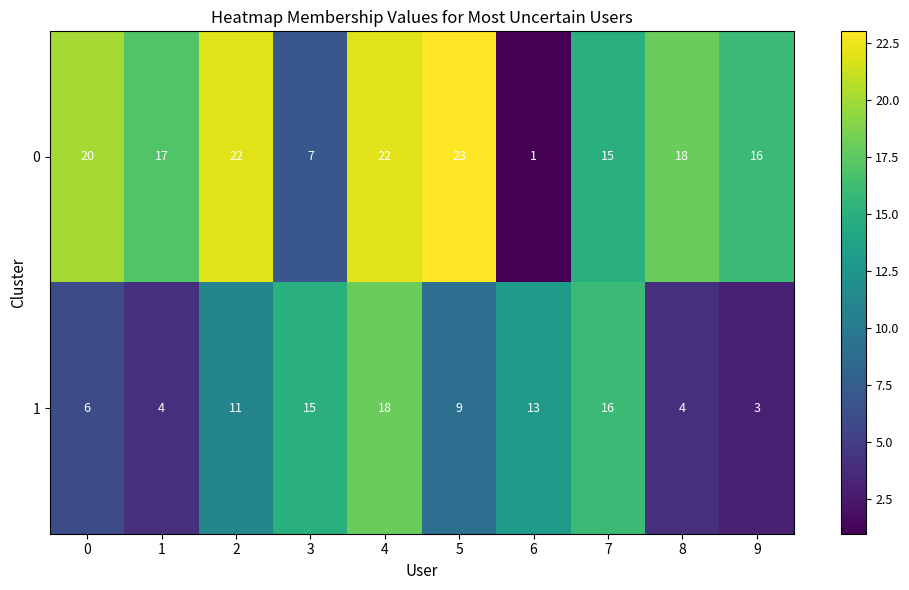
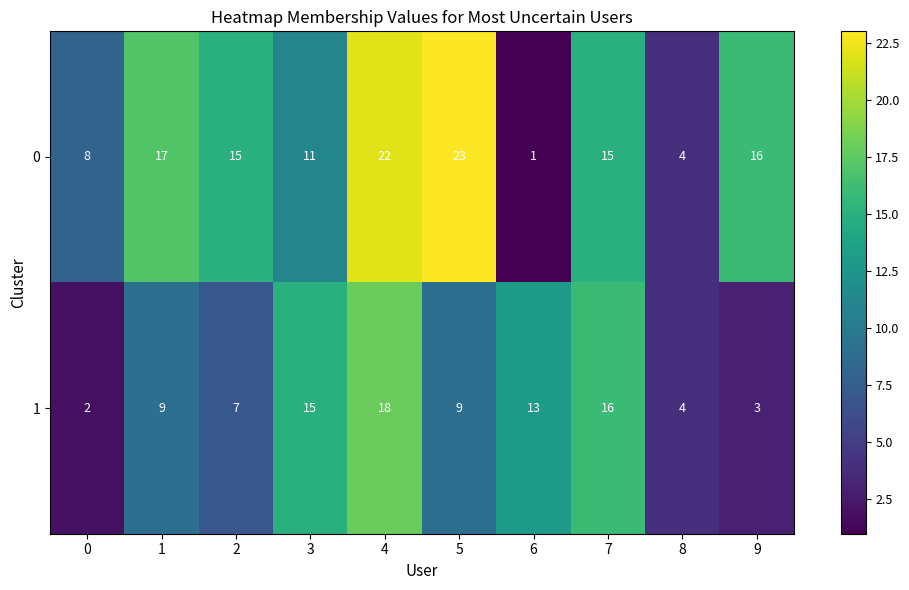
0, 0: 20 -> 8
0, 2: 22 -> 15
0, 3: 7 -> 11
0, 8: 18 -> 4
1, 0: 6 -> 2
1, 1: 4 -> 9
1, 2: 11 -> 7
